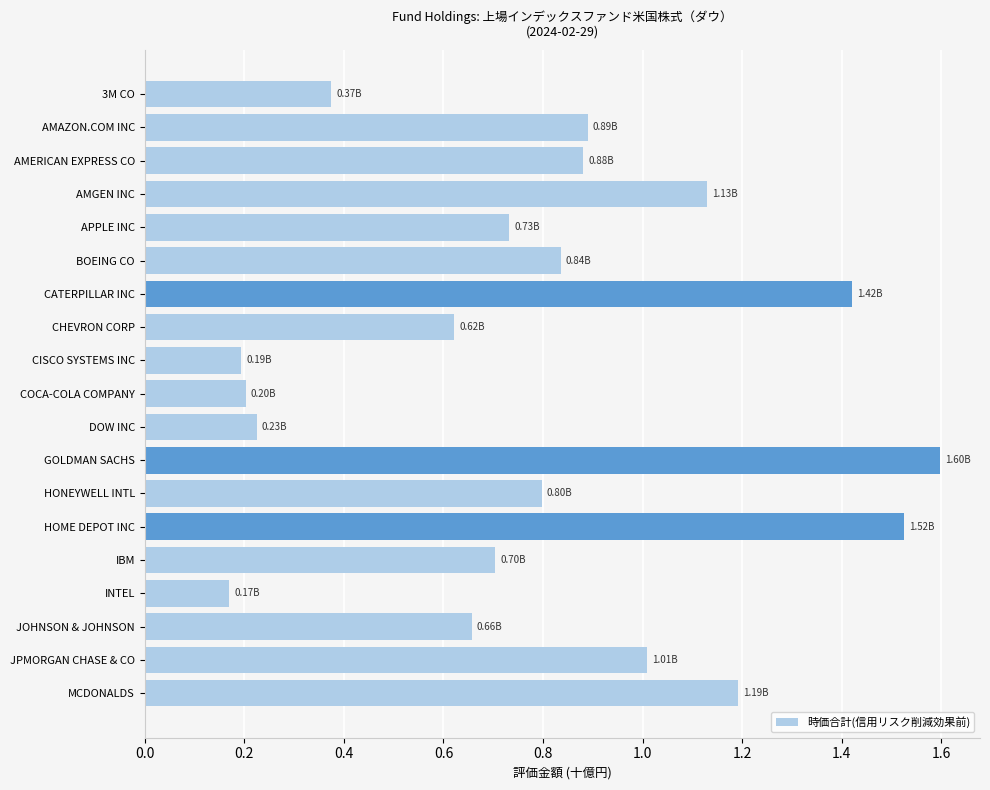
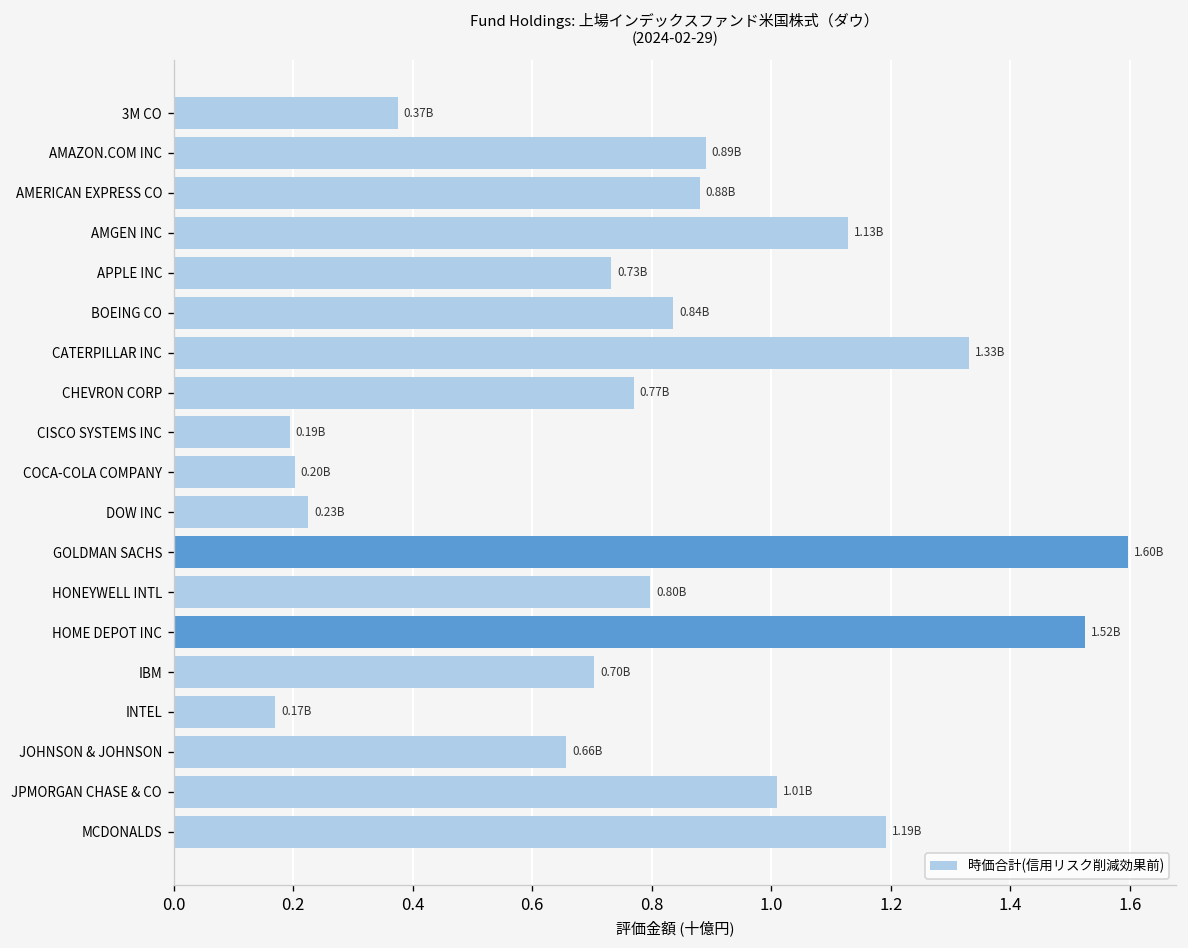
CATERPILLAR INC: 1.42B -> 1.33B
CHEVRON CORP: 0.62B -> 0.77B
